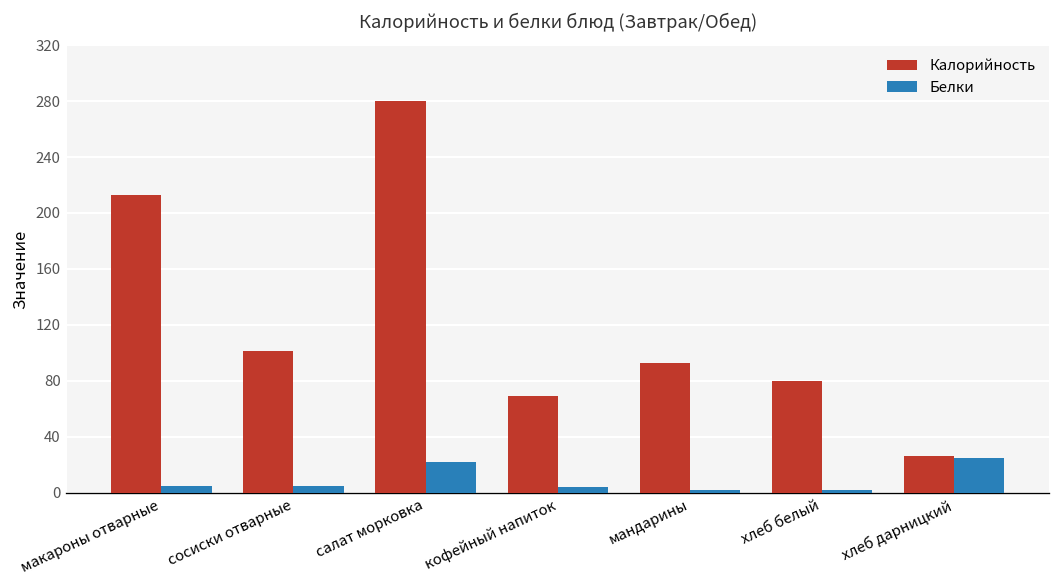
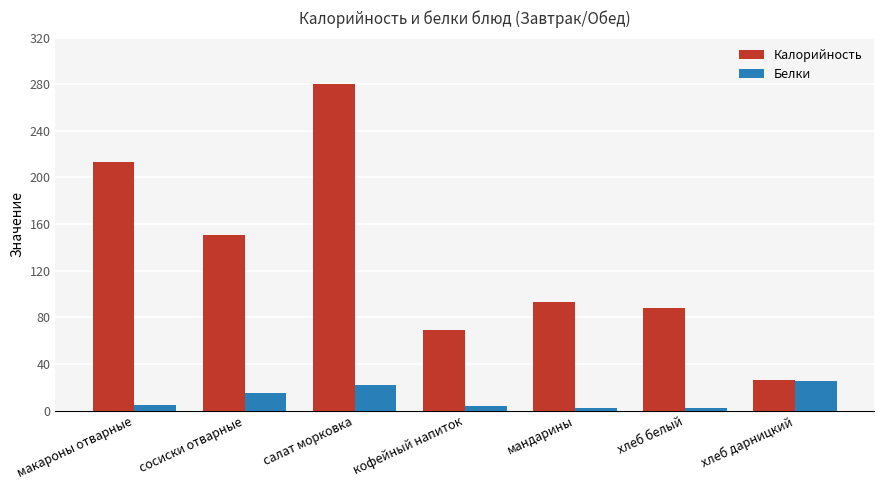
Калорийность, сосиски отварные: 101 -> 151
Белки, сосиски отварные: 5 -> 15
Калорийность, хлеб белый: 80 -> 88
